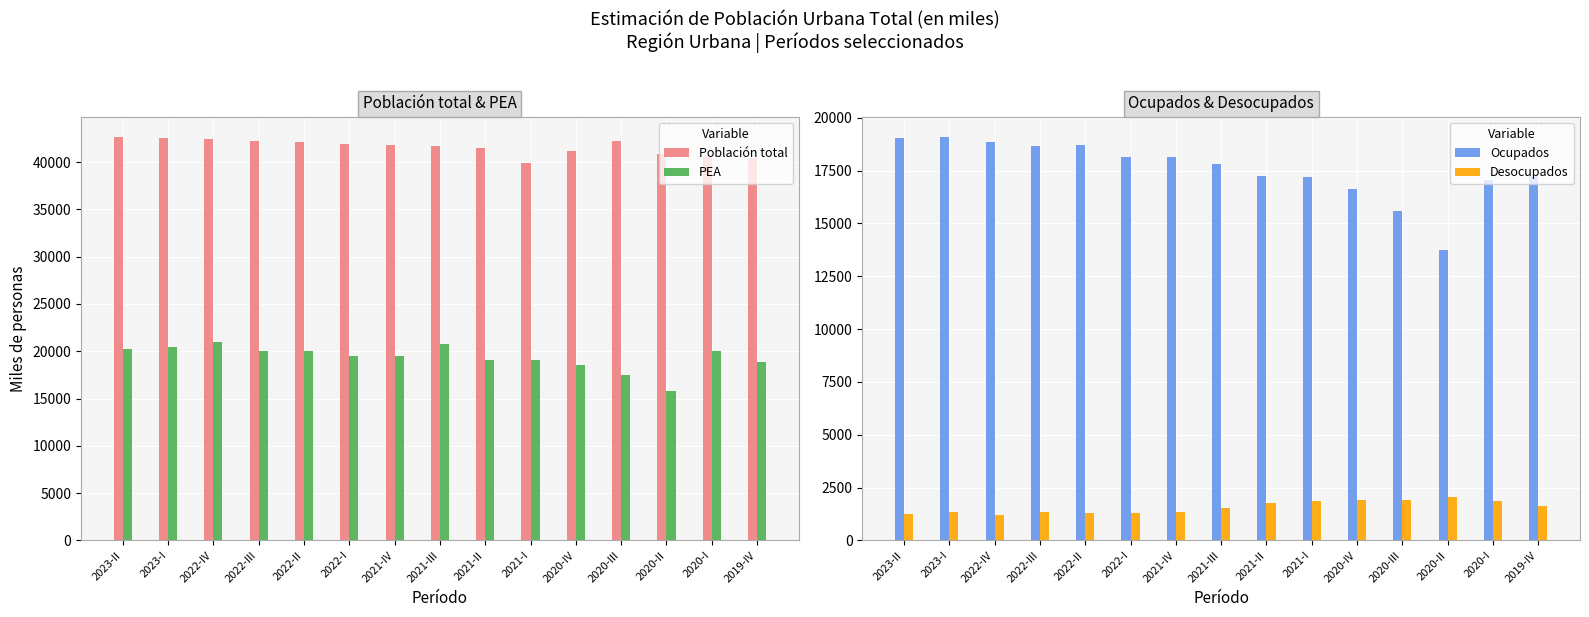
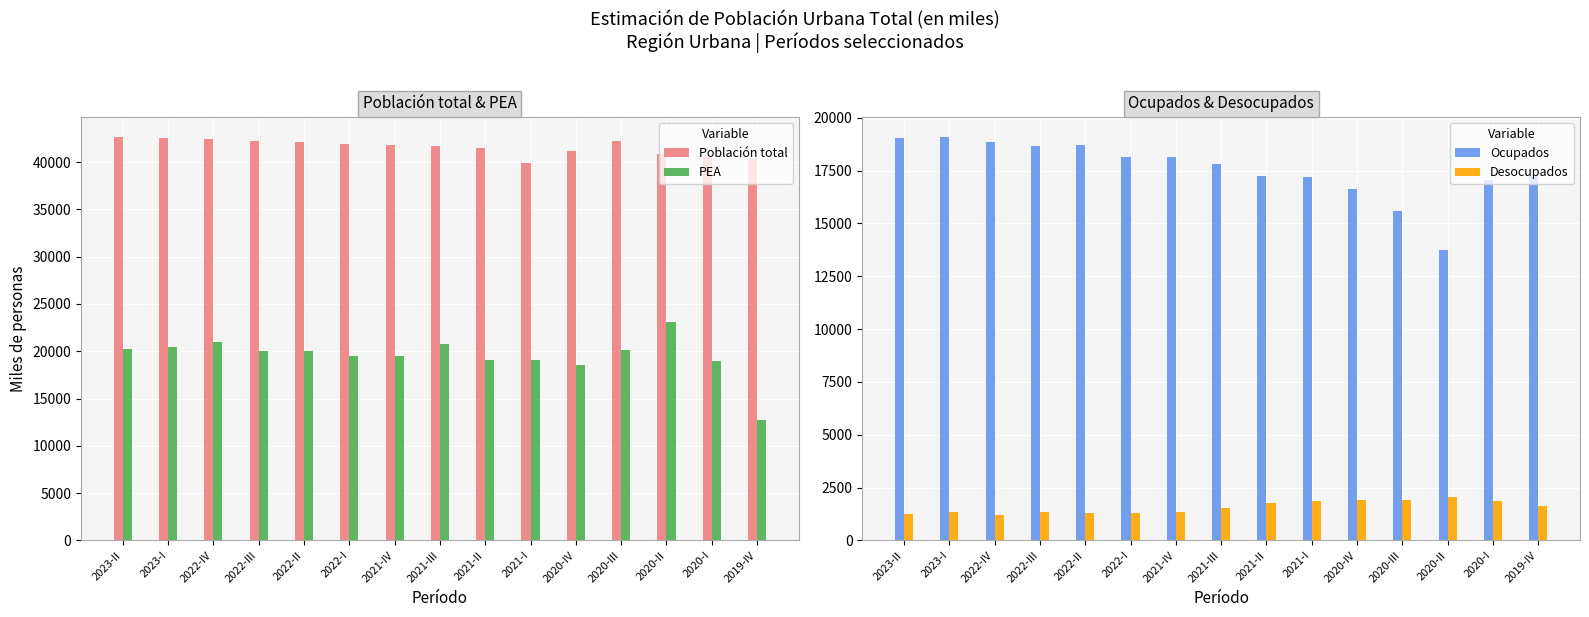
Población total & PEA, PEA, 2020-III: 17000 -> 20000
Población total & PEA, PEA, 2020-II: 16000 -> 23000
Población total & PEA, PEA, 2020-I: 20000 -> 19000
Población total & PEA, PEA, 2019-IV: 19000 -> 13000
